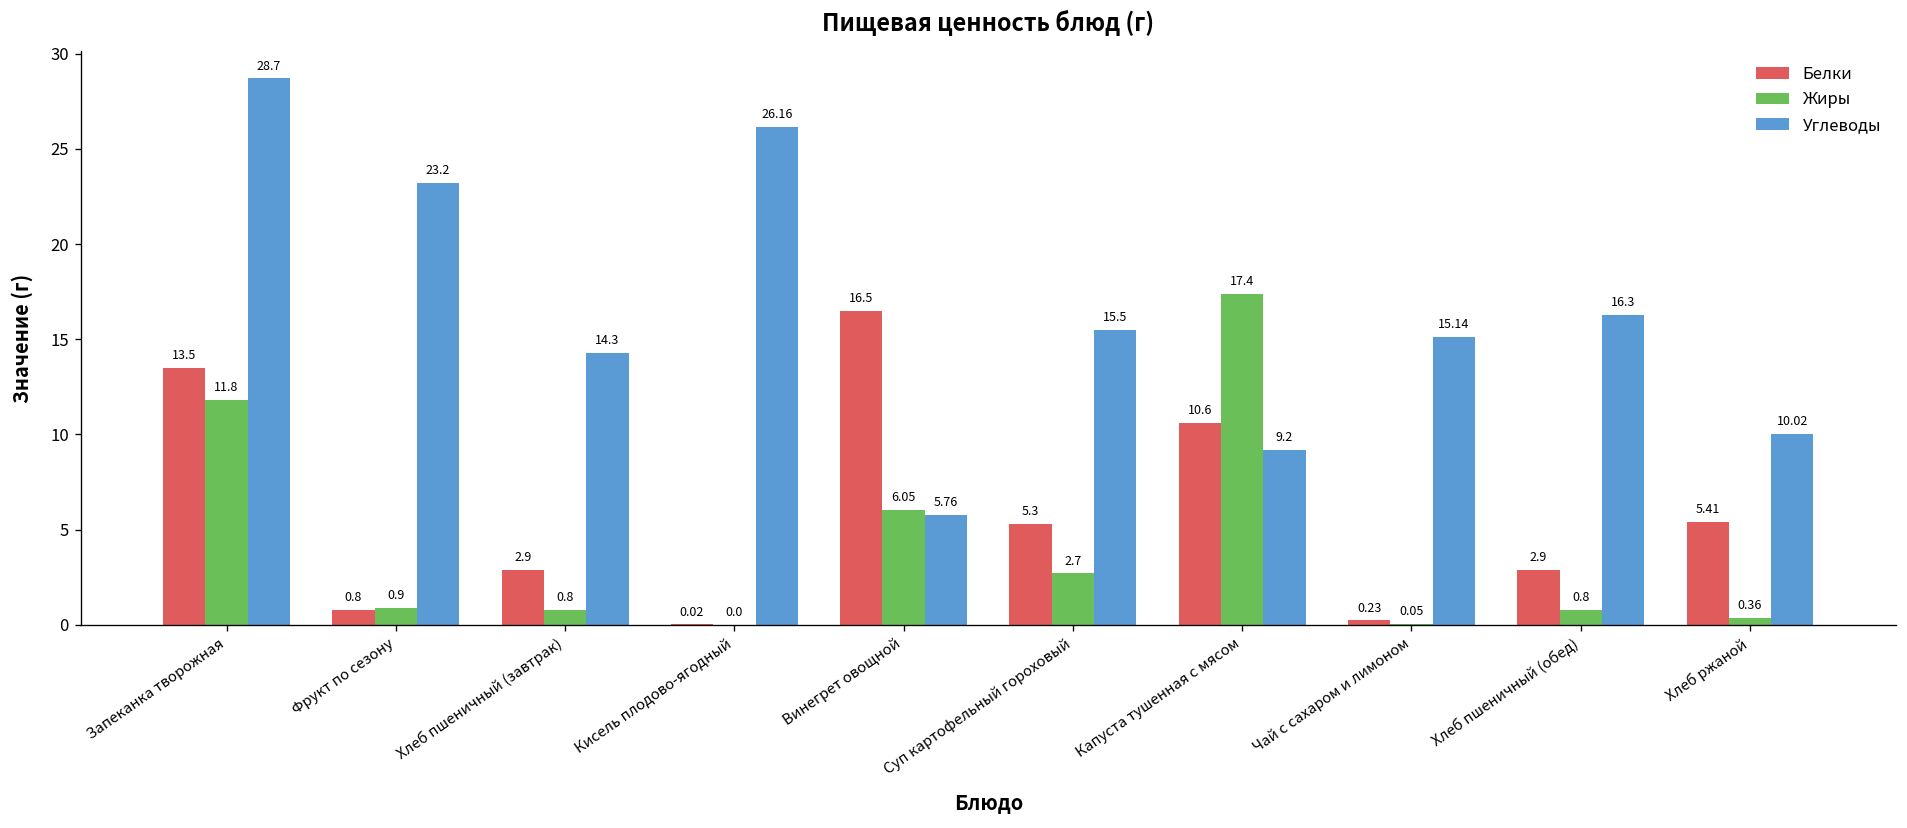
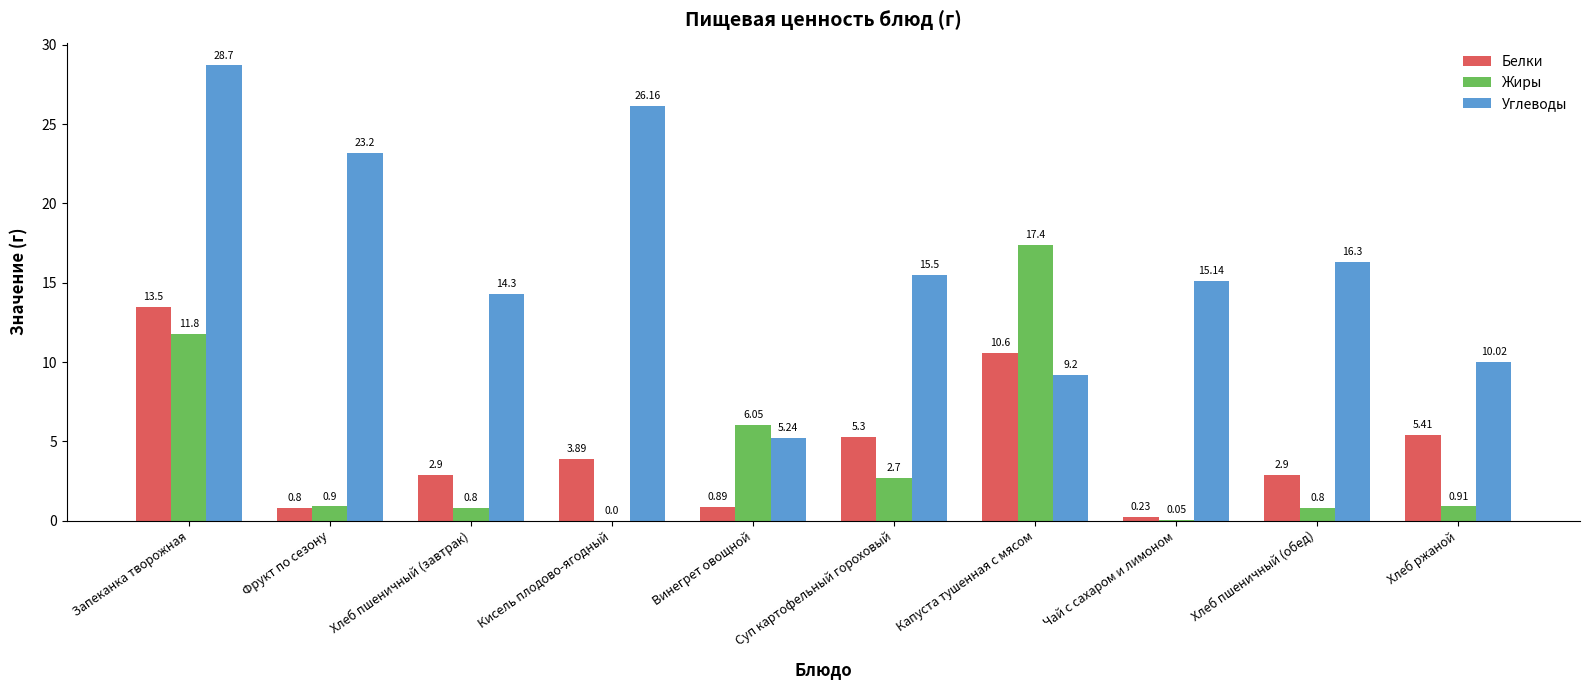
Белки, Кисель плодово-ягодный: 0.02 -> 3.89
Белки, Винегрет овощной: 16.5 -> 0.89
Углеводы, Винегрет овощной: 5.76 -> 5.24
Жиры, Хлеб ржаной: 0.36 -> 0.91
